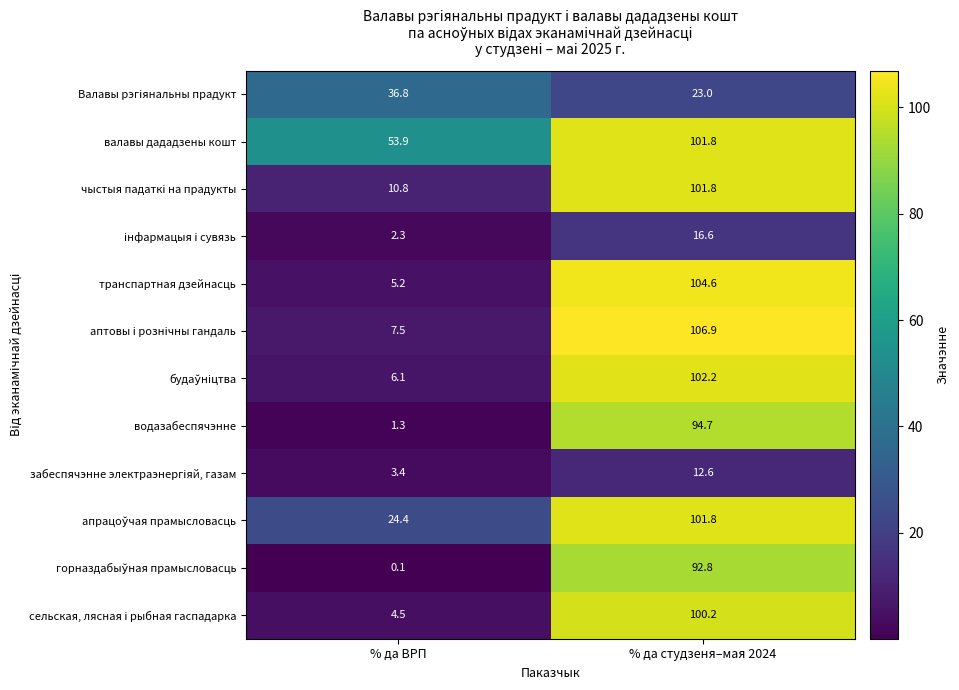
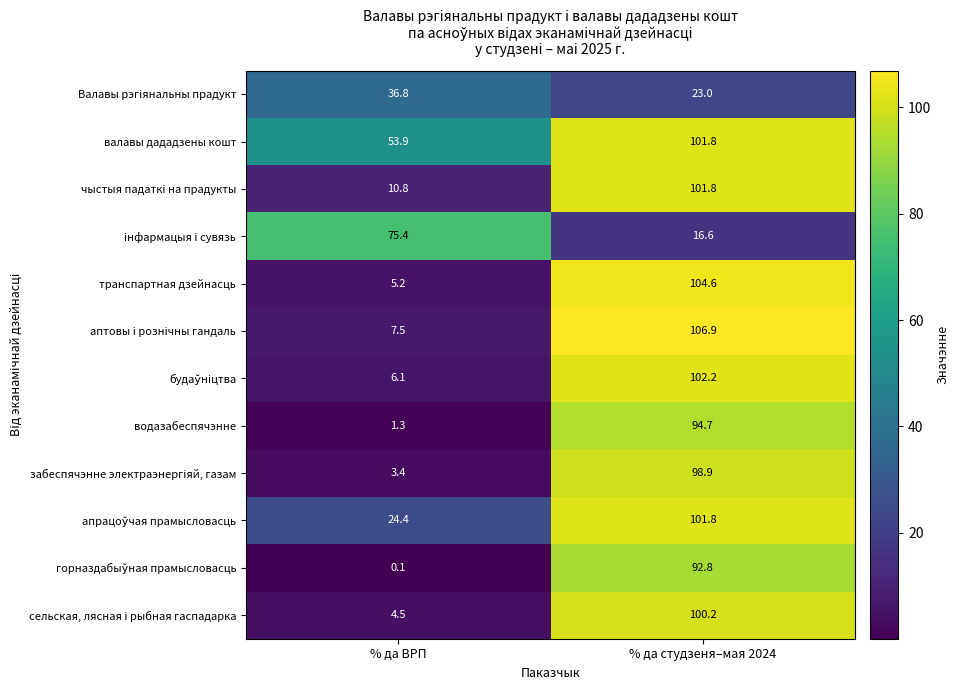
інфармацыя і сувязь, % да ВРП: 2.3 -> 75.4
забеспячэнне электраэнергіяй, газам, % да студзеня–мая 2024: 12.6 -> 98.9
